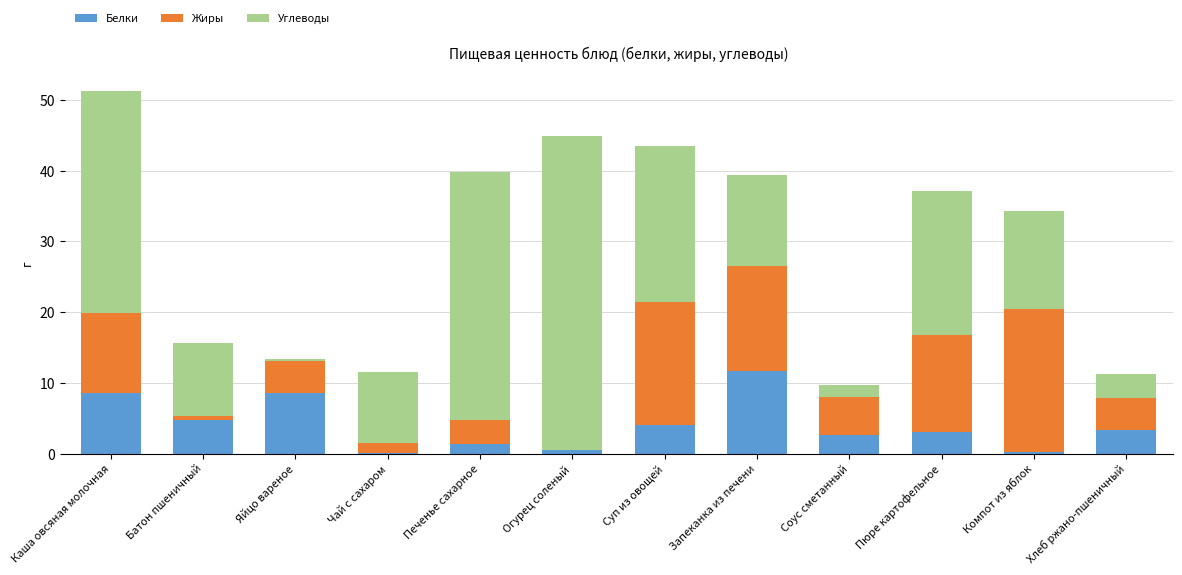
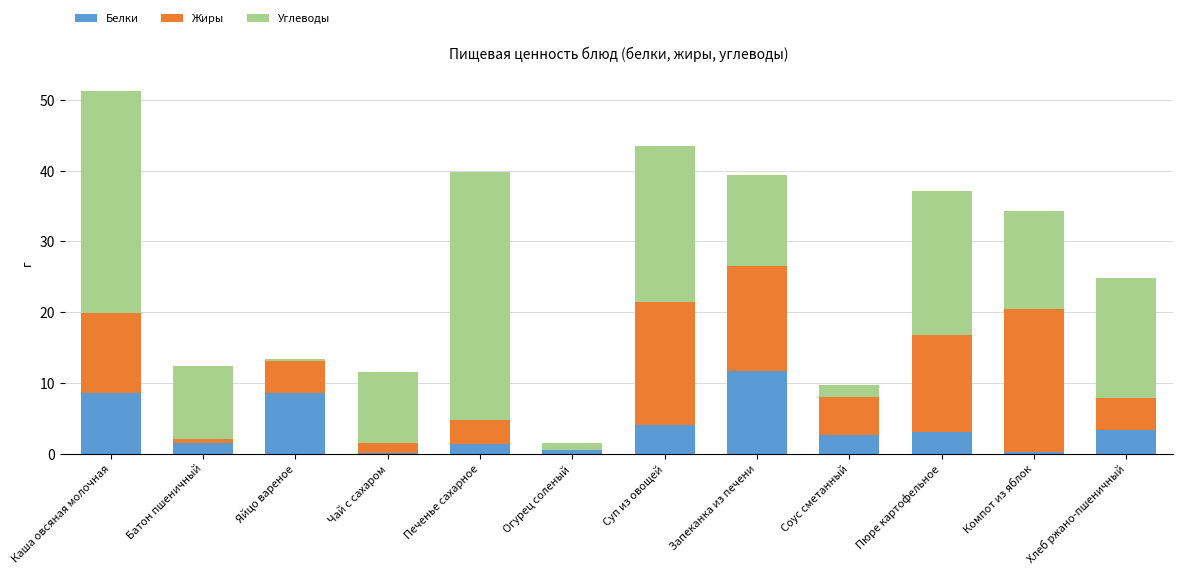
Белки, Батон пшеничный: 5 -> 2
Углеводы, Огурец соленый: 45 -> 1
Углеводы, Хлеб ржано-пшеничный: 3 -> 17
